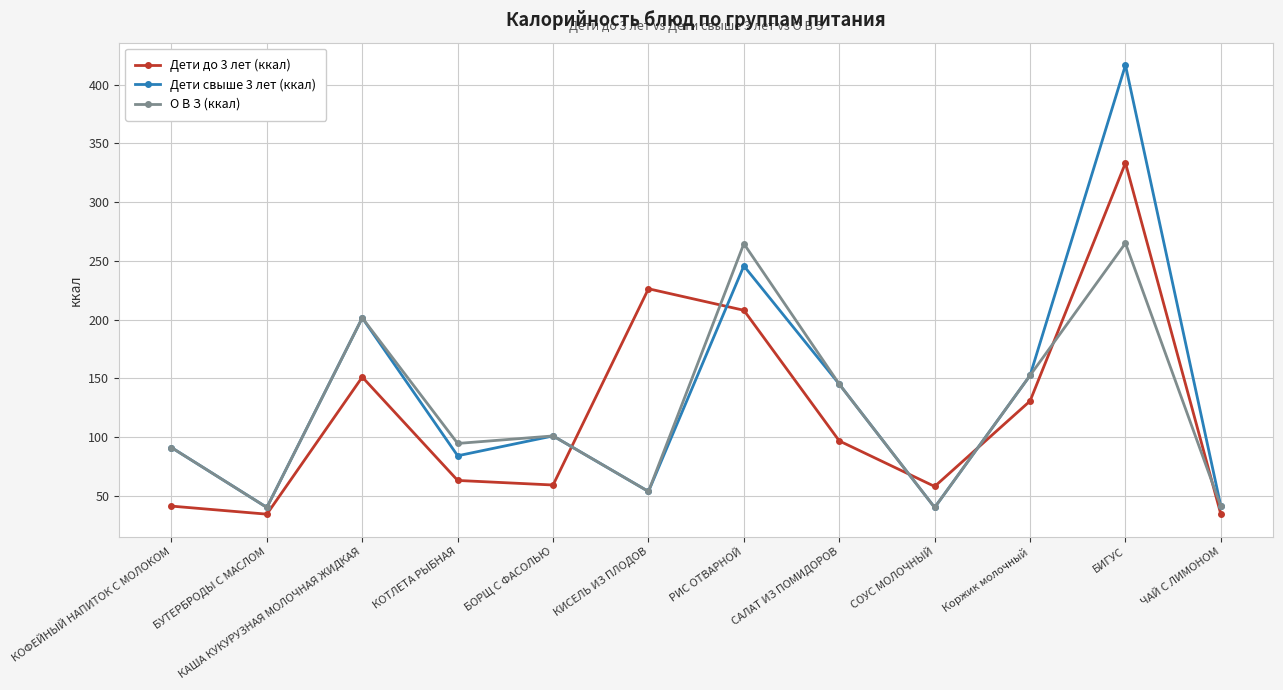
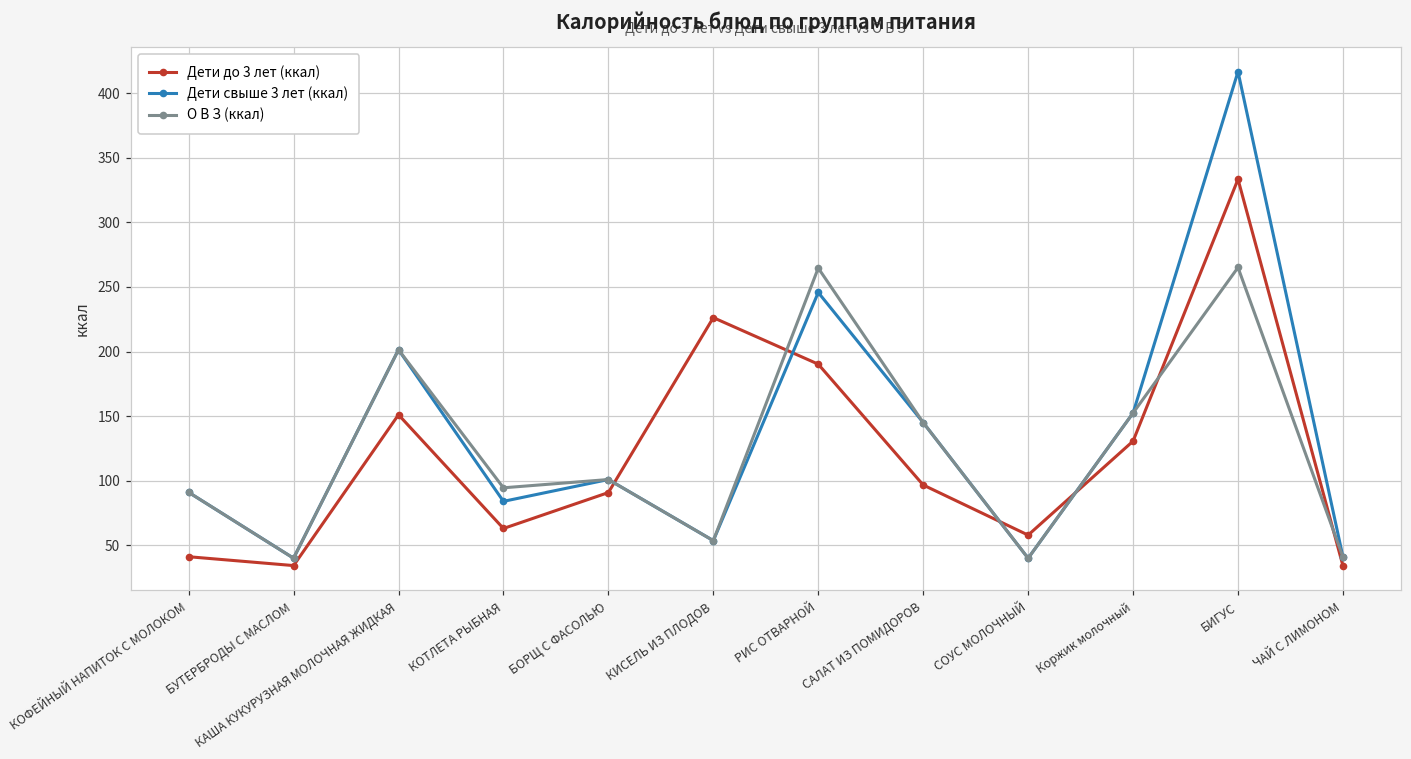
Дети до 3 лет (ккал), БОРЩ С ФАСОЛЬЮ: 59 -> 91
Дети до 3 лет (ккал), РИС ОТВАРНОЙ: 208 -> 190
